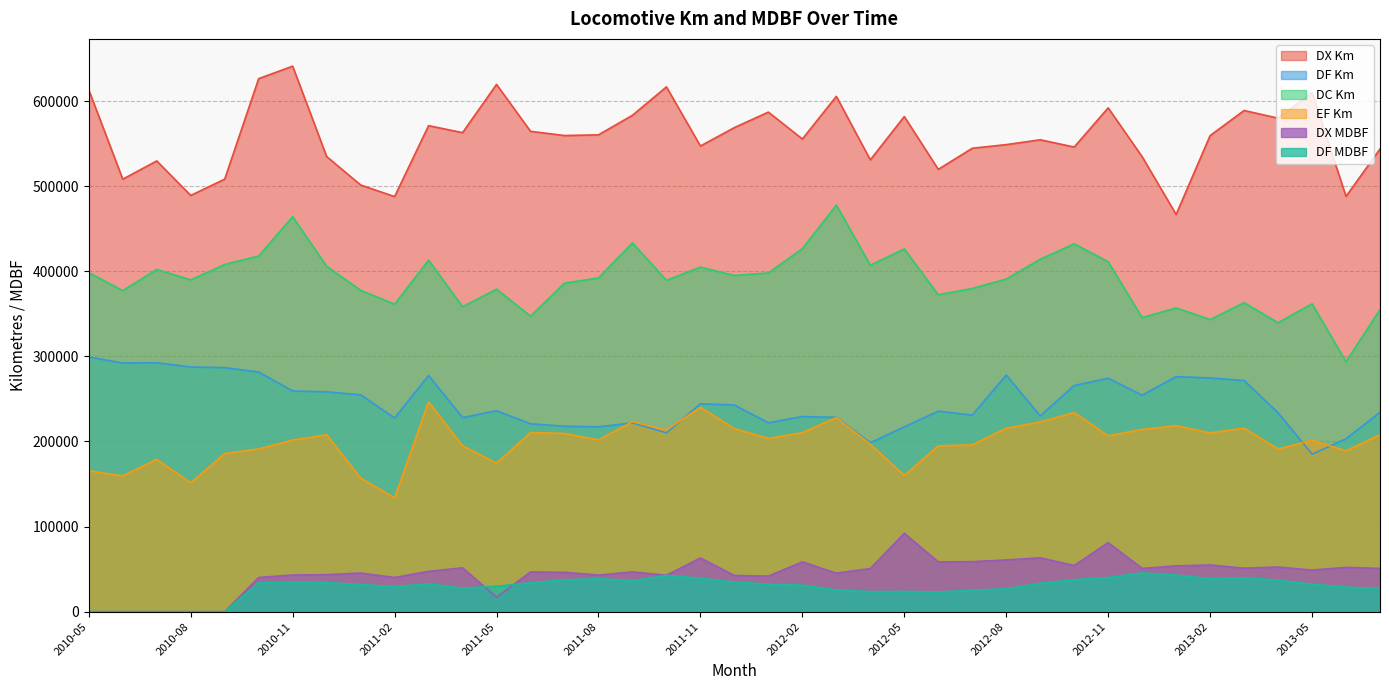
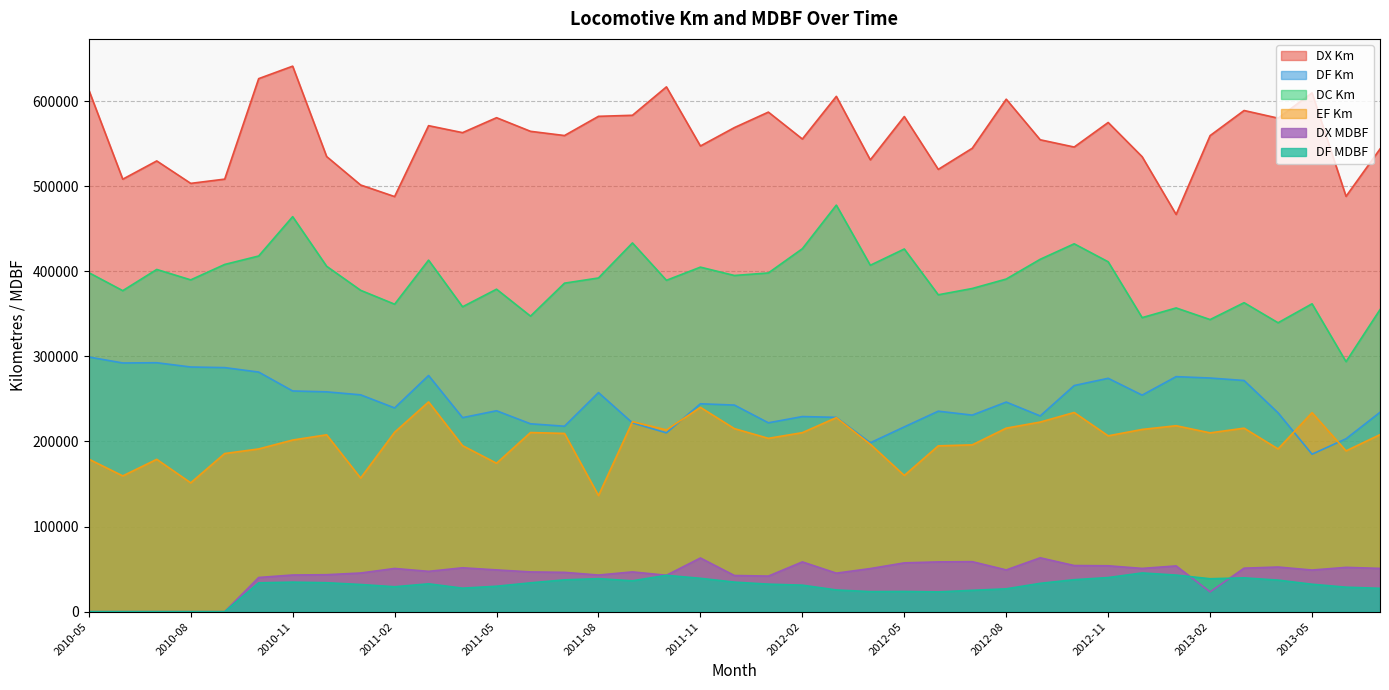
EF Km, 2010-05: 170000 -> 180000
DX Km, 2010-08: 490000 -> 500000
DF Km, 2011-02: 230000 -> 240000
EF Km, 2011-02: 130000 -> 210000
DX MDBF, 2011-02: 40000 -> 50000
DX Km, 2011-05: 620000 -> 580000
DX MDBF, 2011-05: 20000 -> 50000
DX Km, 2011-08: 560000 -> 580000
DF Km, 2011-08: 220000 -> 260000
EF Km, 2011-08: 200000 -> 140000
DX MDBF, 2012-05: 90000 -> 60000
DX Km, 2012-08: 550000 -> 600000
DF Km, 2012-08: 280000 -> 250000
DX MDBF, 2012-08: 60000 -> 50000
DX Km, 2012-11: 590000 -> 570000
DX MDBF, 2012-11: 80000 -> 50000
DX MDBF, 2013-02: 50000 -> 20000
EF Km, 2013-05: 200000 -> 230000
